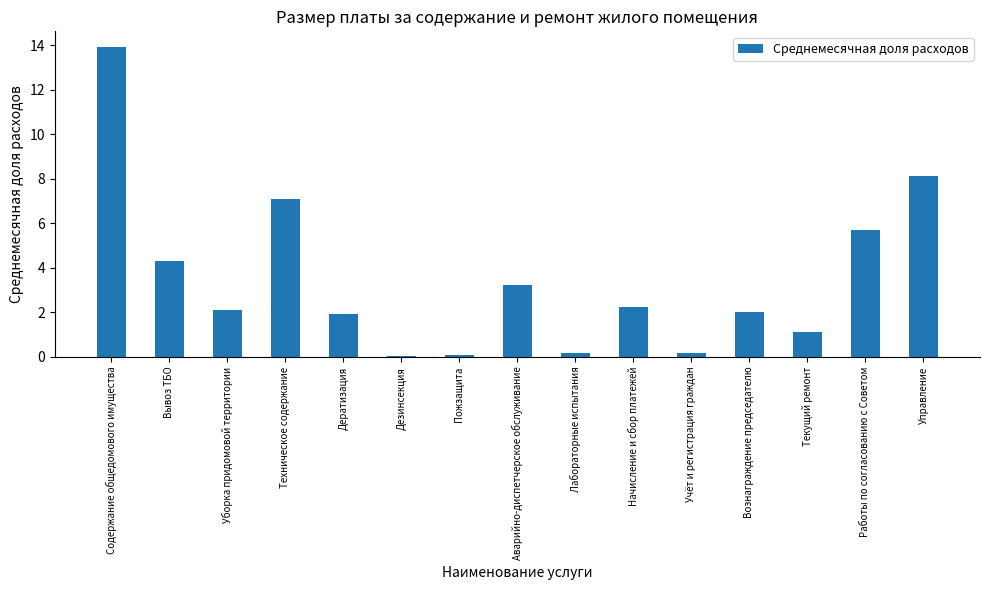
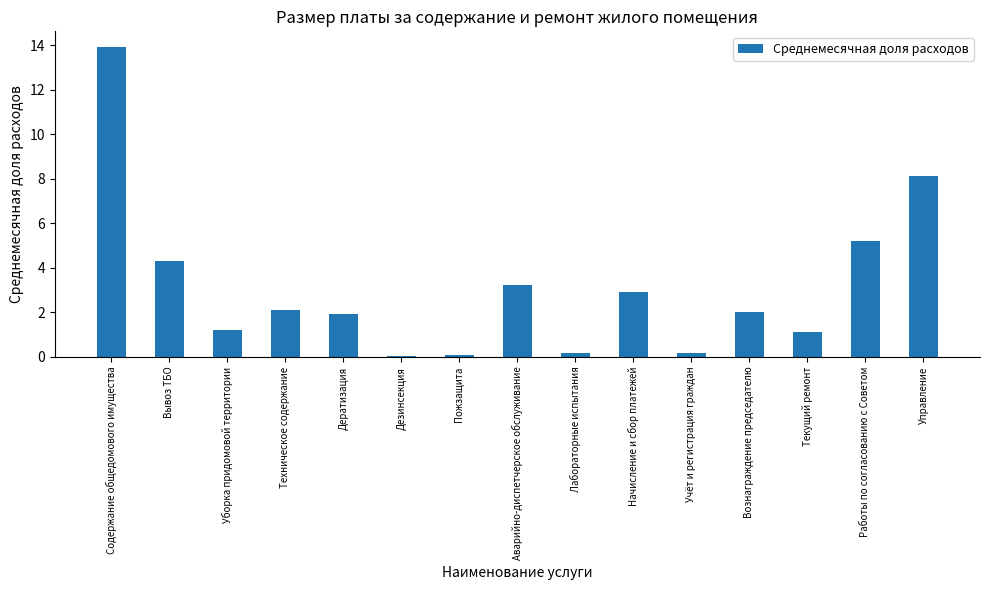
Уборка придомовой территории: 2.1 -> 1.2
Техническое содержание: 7.1 -> 2.1
Начисление и сбор платежей: 2.3 -> 2.9
Работы по согласованию с Советом: 5.7 -> 5.2
